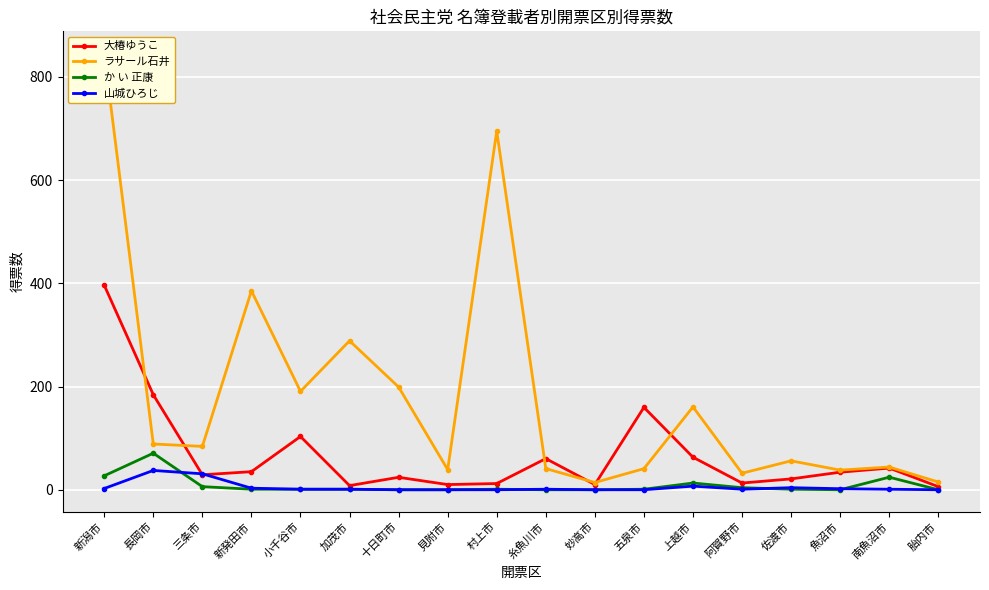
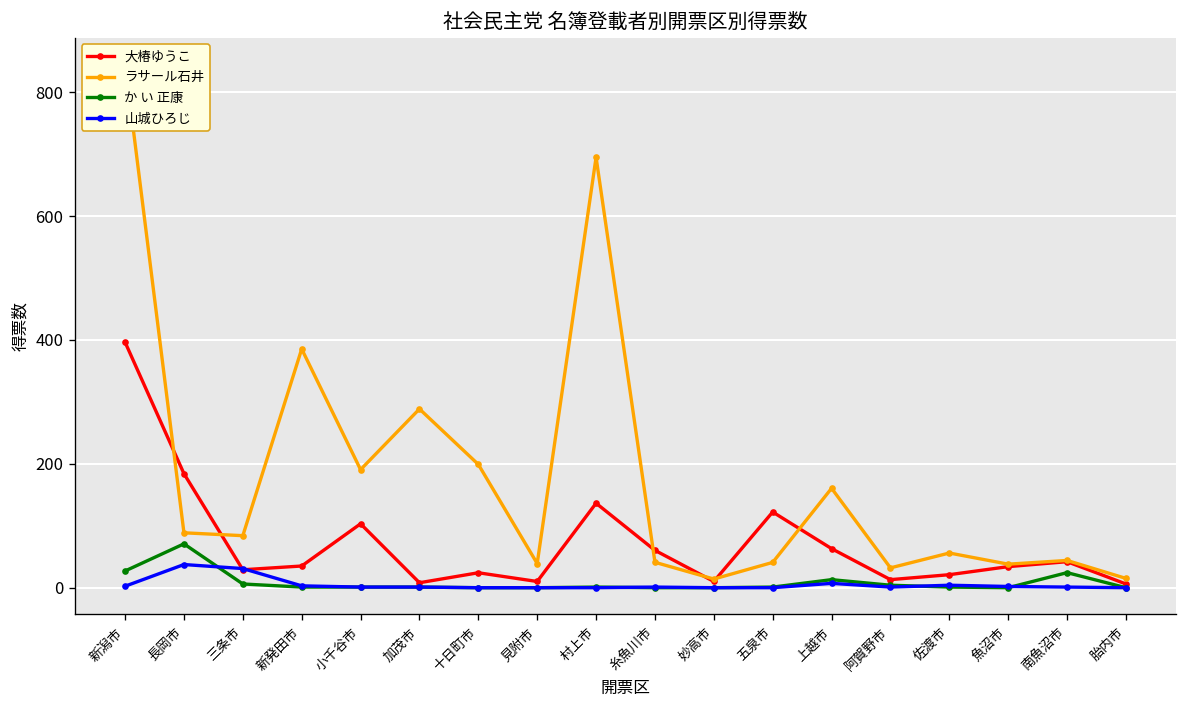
大椿ゆうこ, 村上市: 10 -> 140
大椿ゆうこ, 五泉市: 160 -> 120
